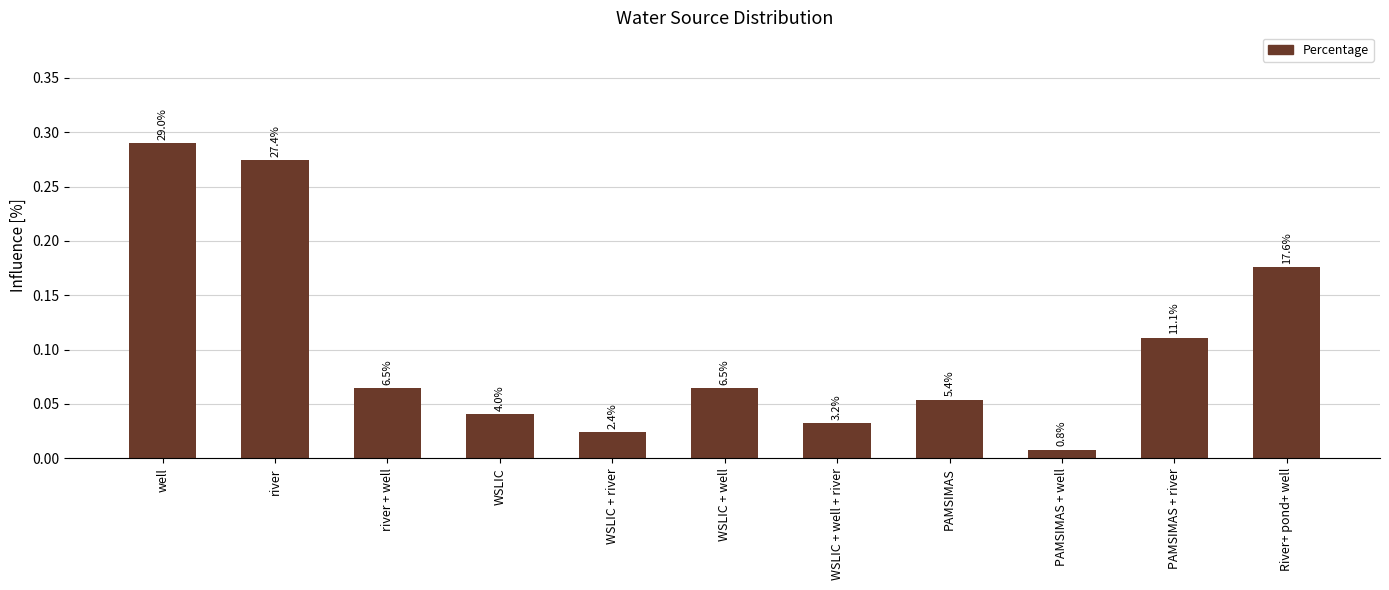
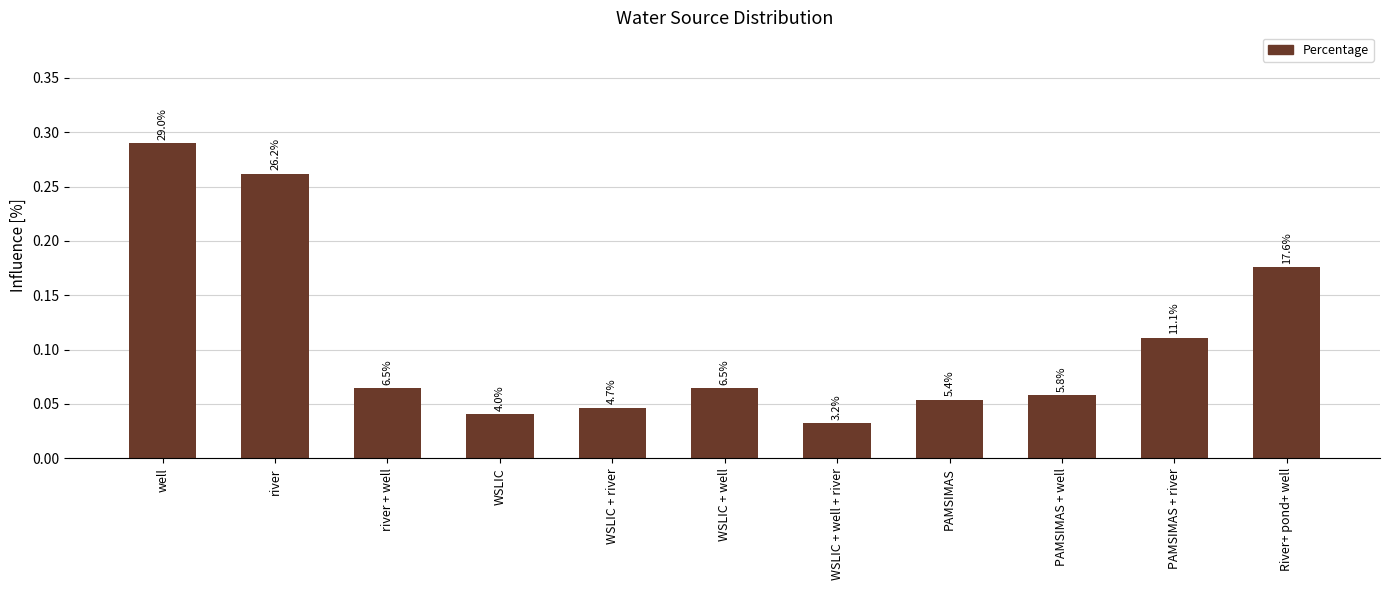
river: 27.4% -> 26.2%
WSLIC + river: 2.4% -> 4.7%
PAMSIMAS + well: 0.8% -> 5.8%
